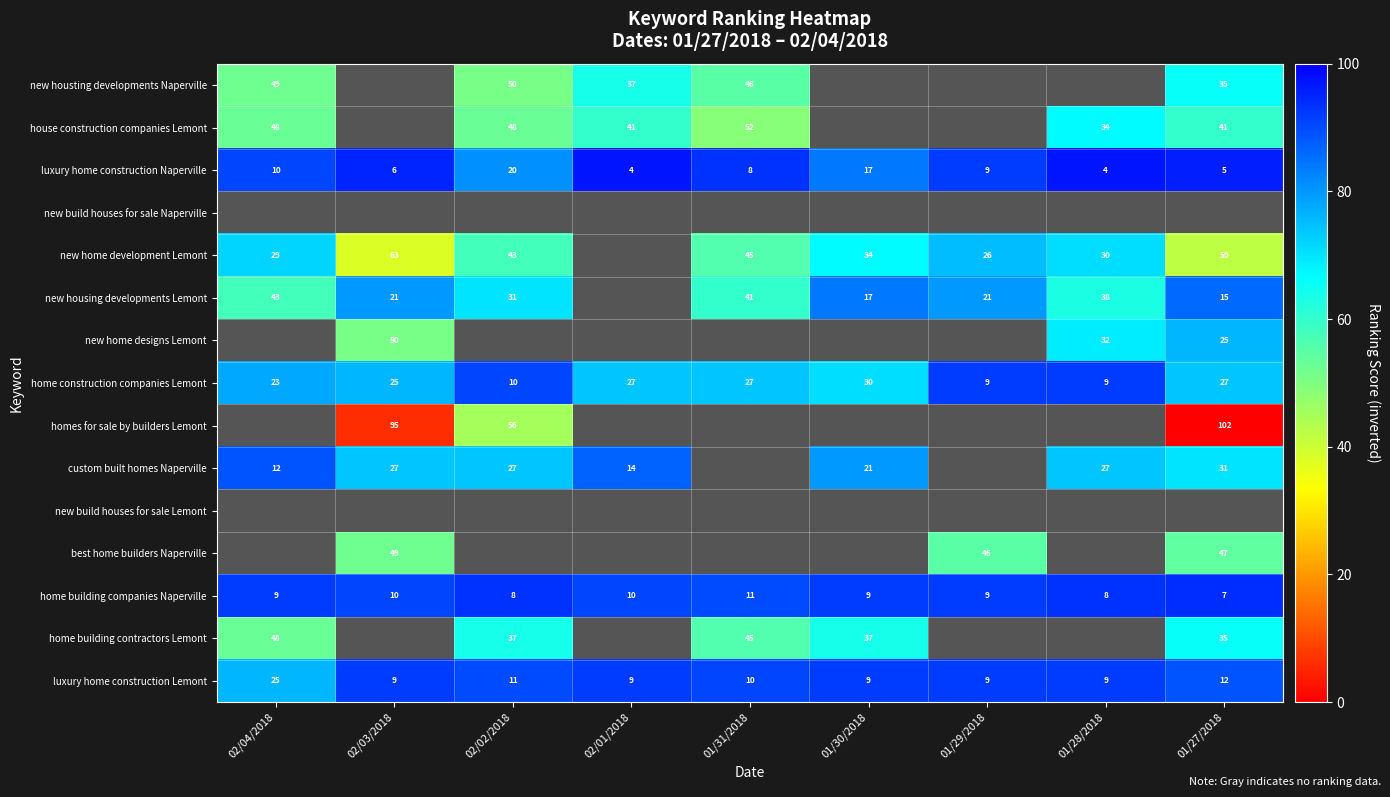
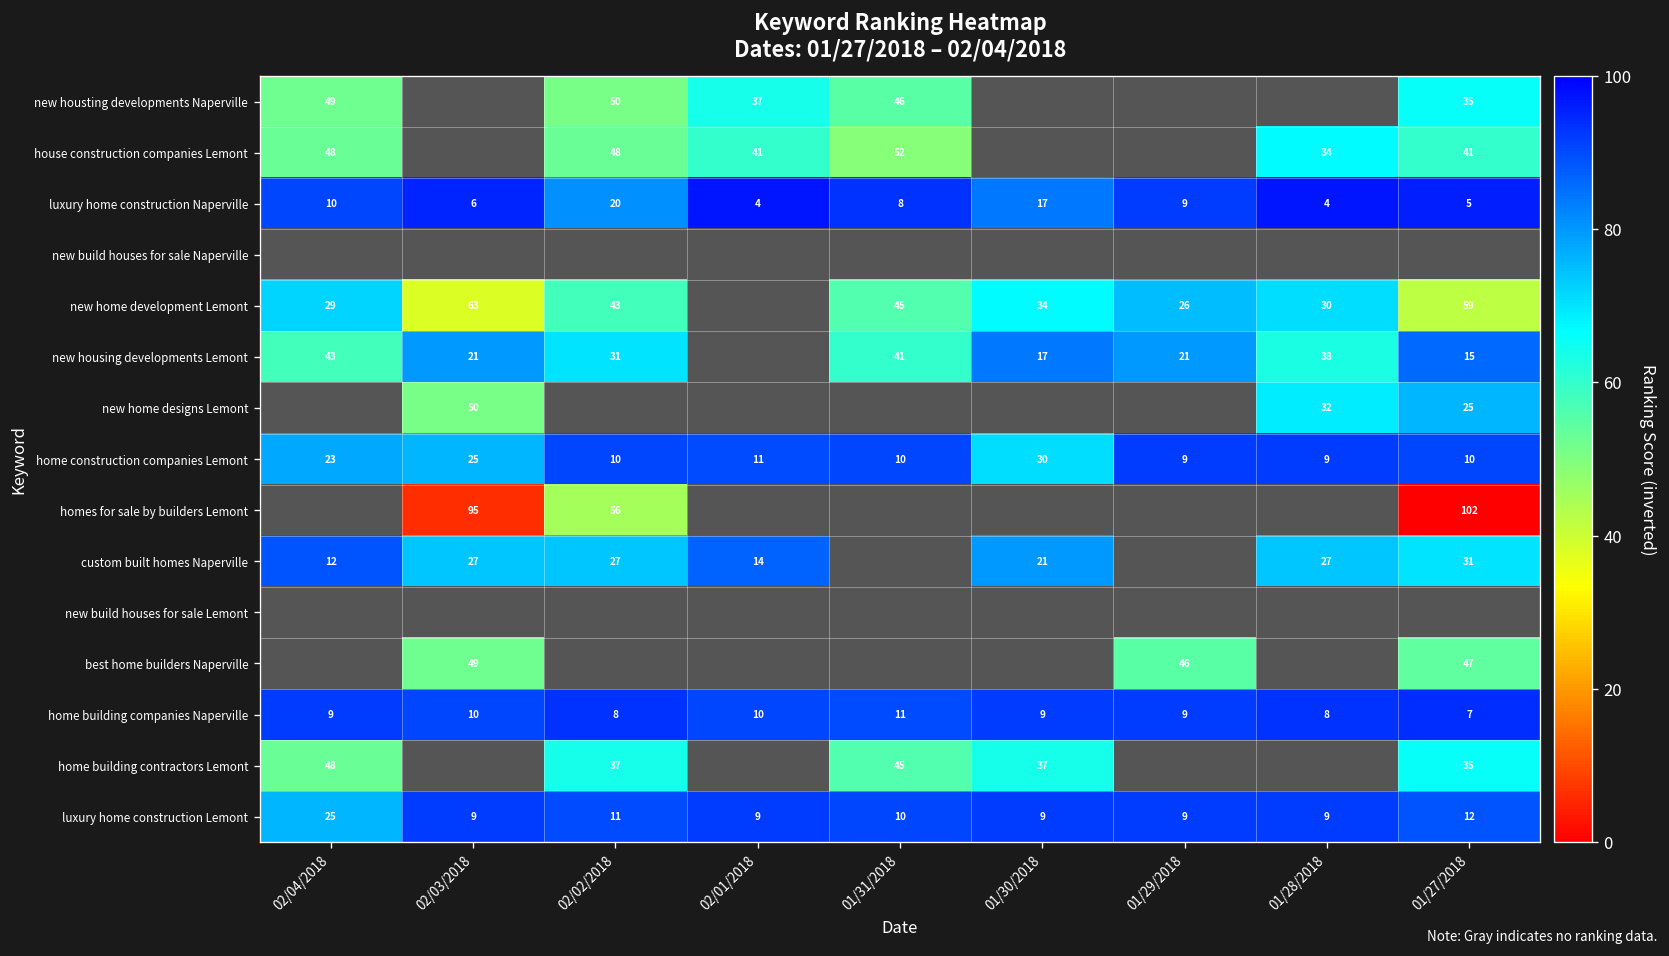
home construction companies Lemont, 02/01/2018: 27 -> 11
home construction companies Lemont, 01/31/2018: 27 -> 10
home construction companies Lemont, 01/27/2018: 27 -> 10
